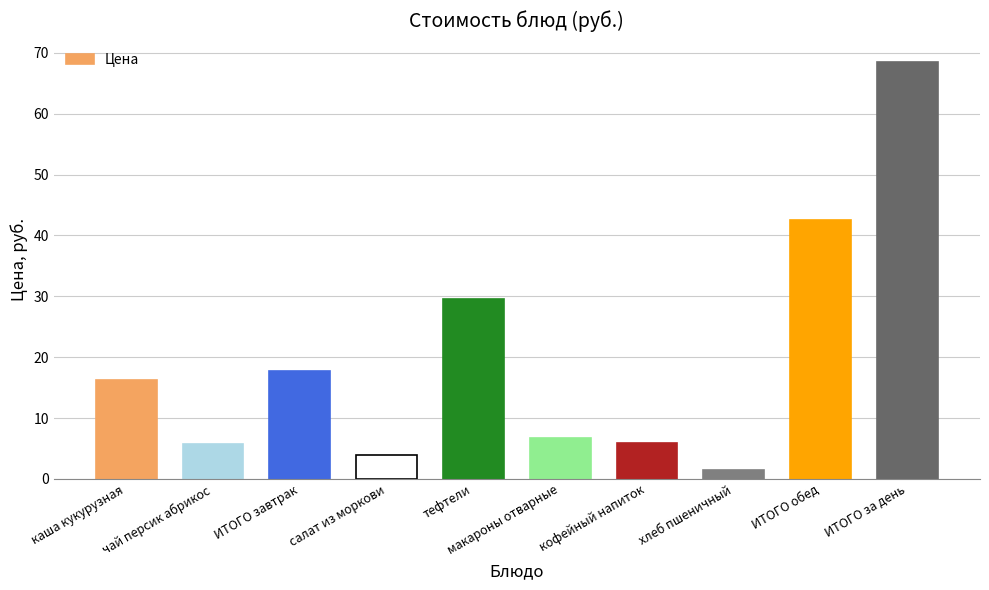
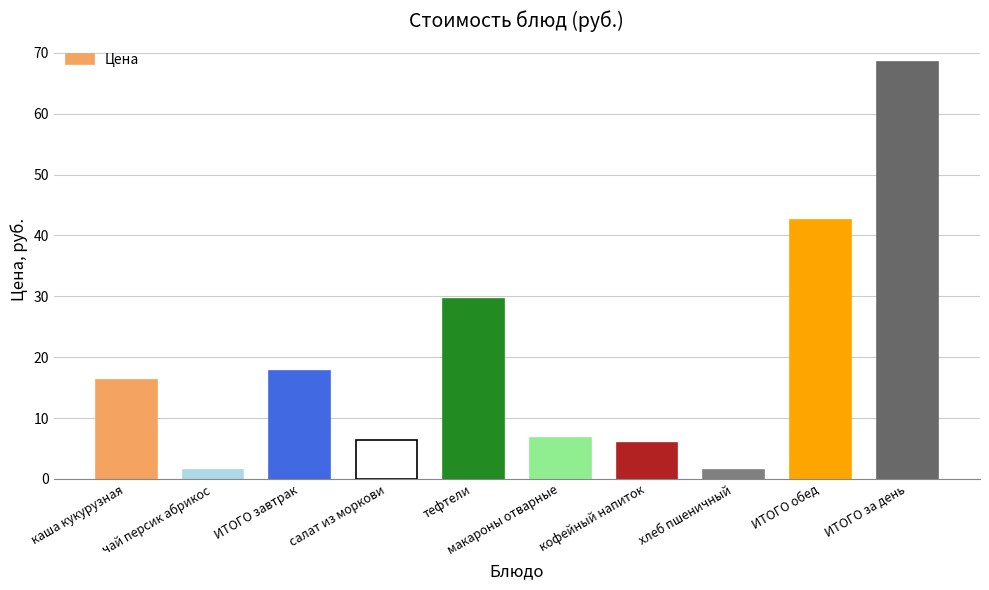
чай персик абрикос: 6 -> 1
салат из моркови: 4 -> 6
